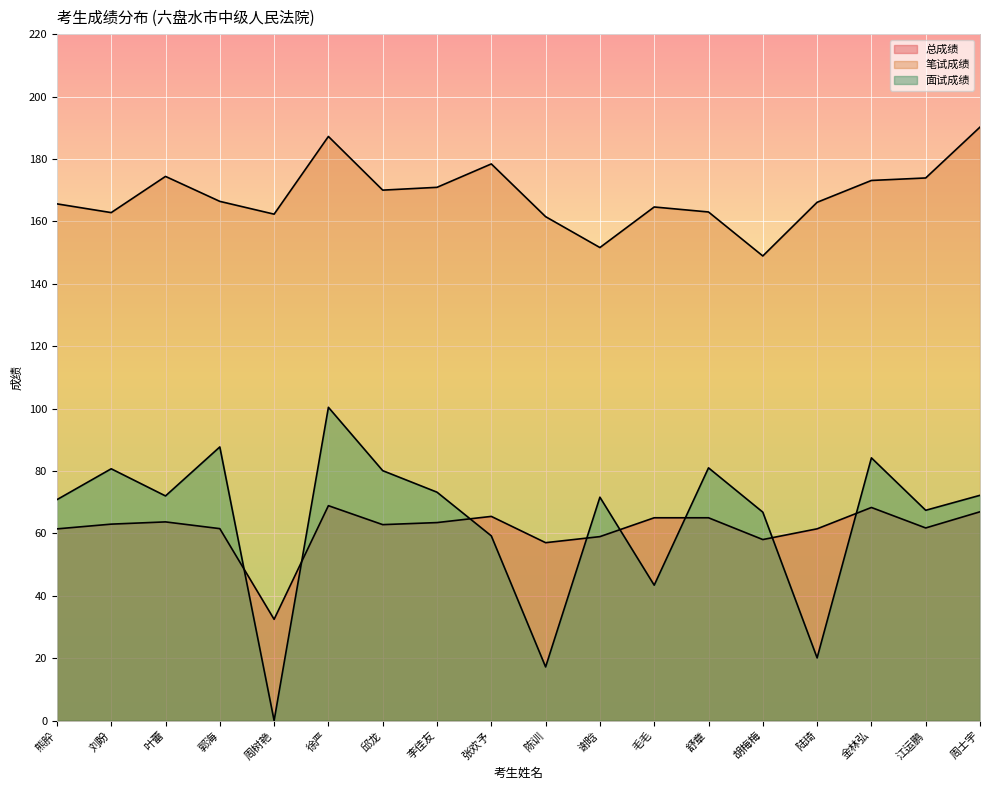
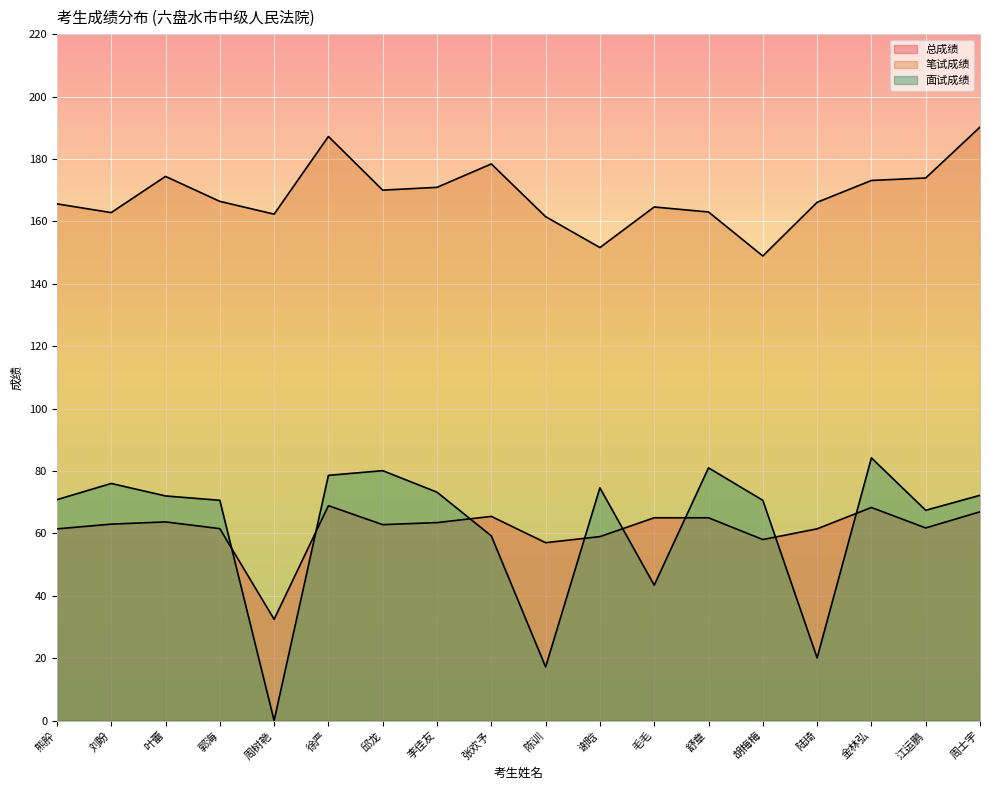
面试成绩, 刘盼: 81 -> 76
面试成绩, 郭海: 88 -> 71
面试成绩, 徐严: 100 -> 79
面试成绩, 谢晗: 72 -> 75
面试成绩, 胡梅梅: 67 -> 71
